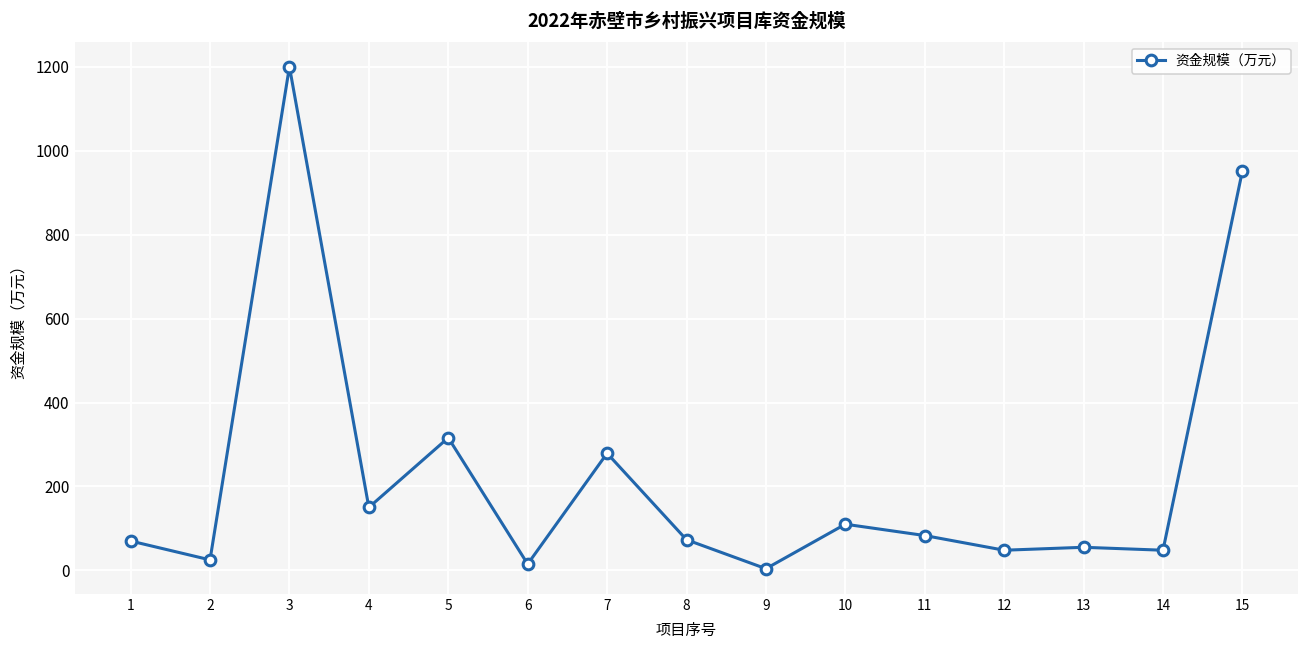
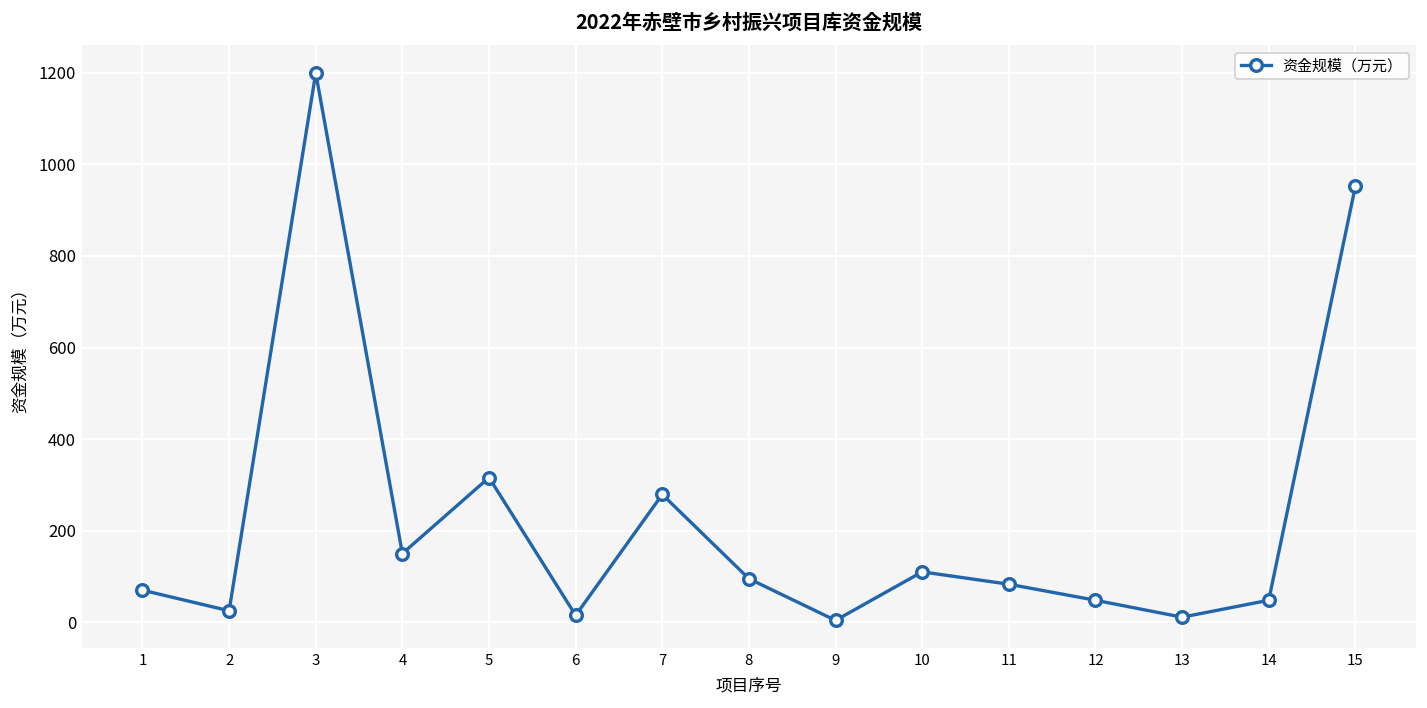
8: 70 -> 100
13: 60 -> 10
